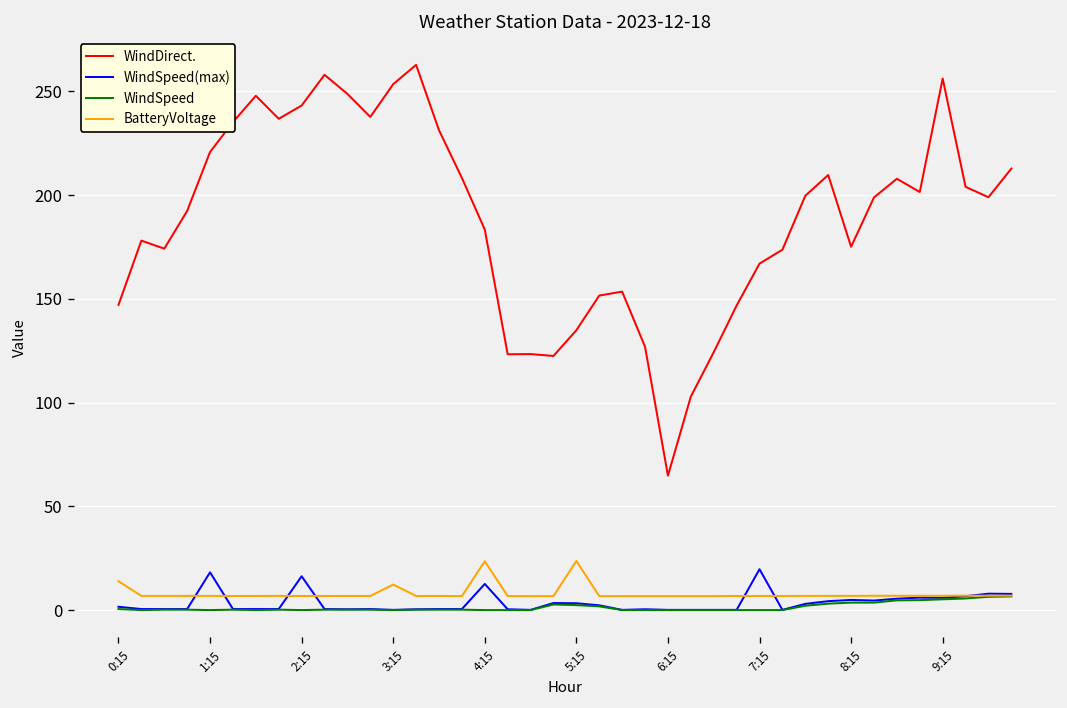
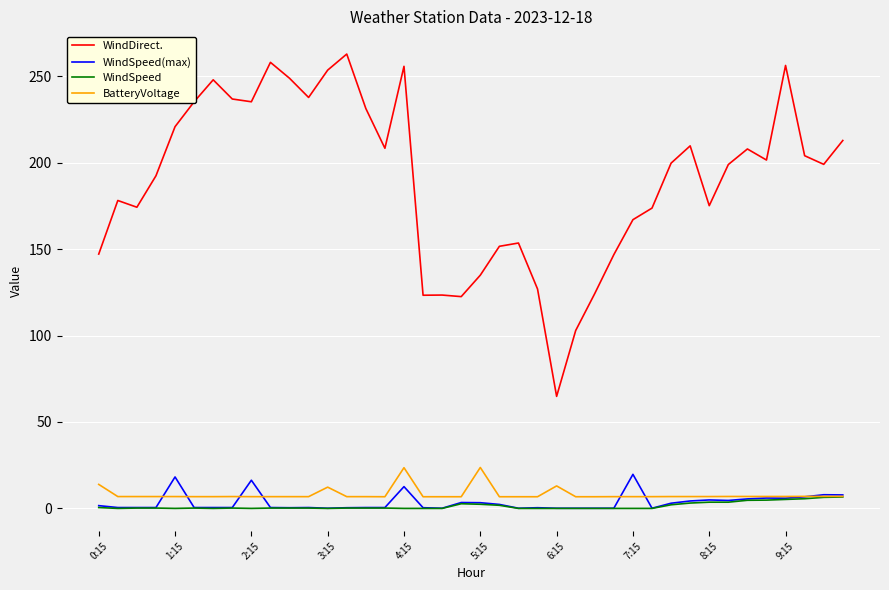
WindDirect., 2:15: 243 -> 235
WindDirect., 4:15: 183 -> 256
BatteryVoltage, 6:15: 7 -> 13
